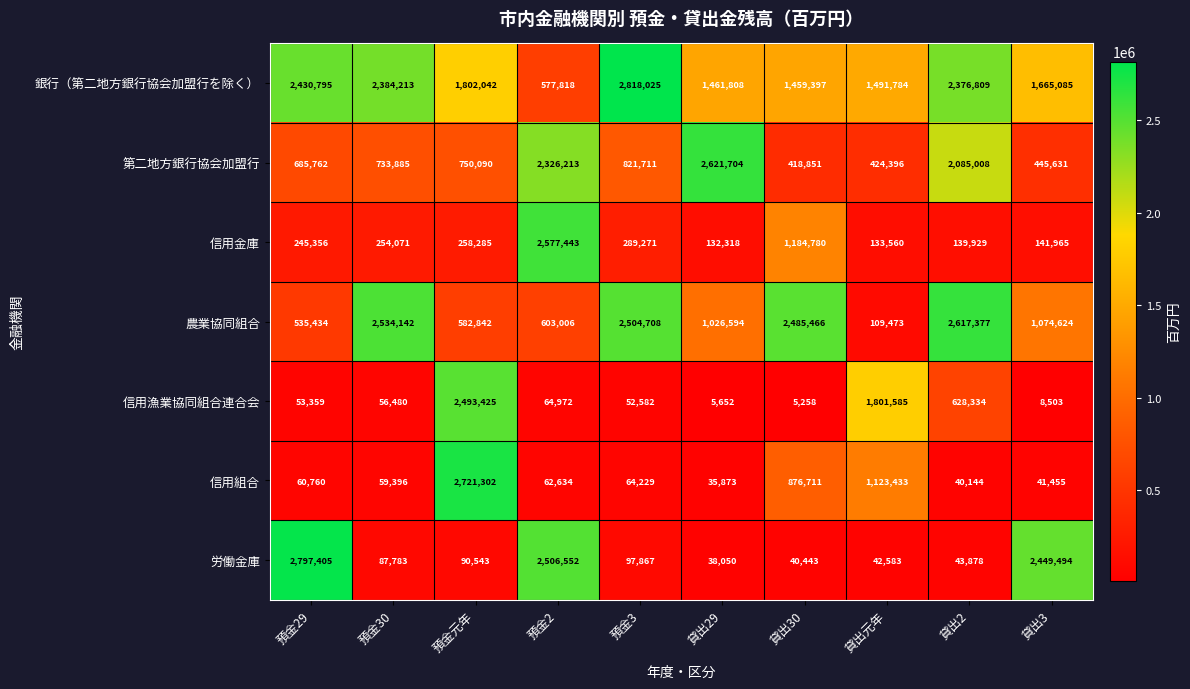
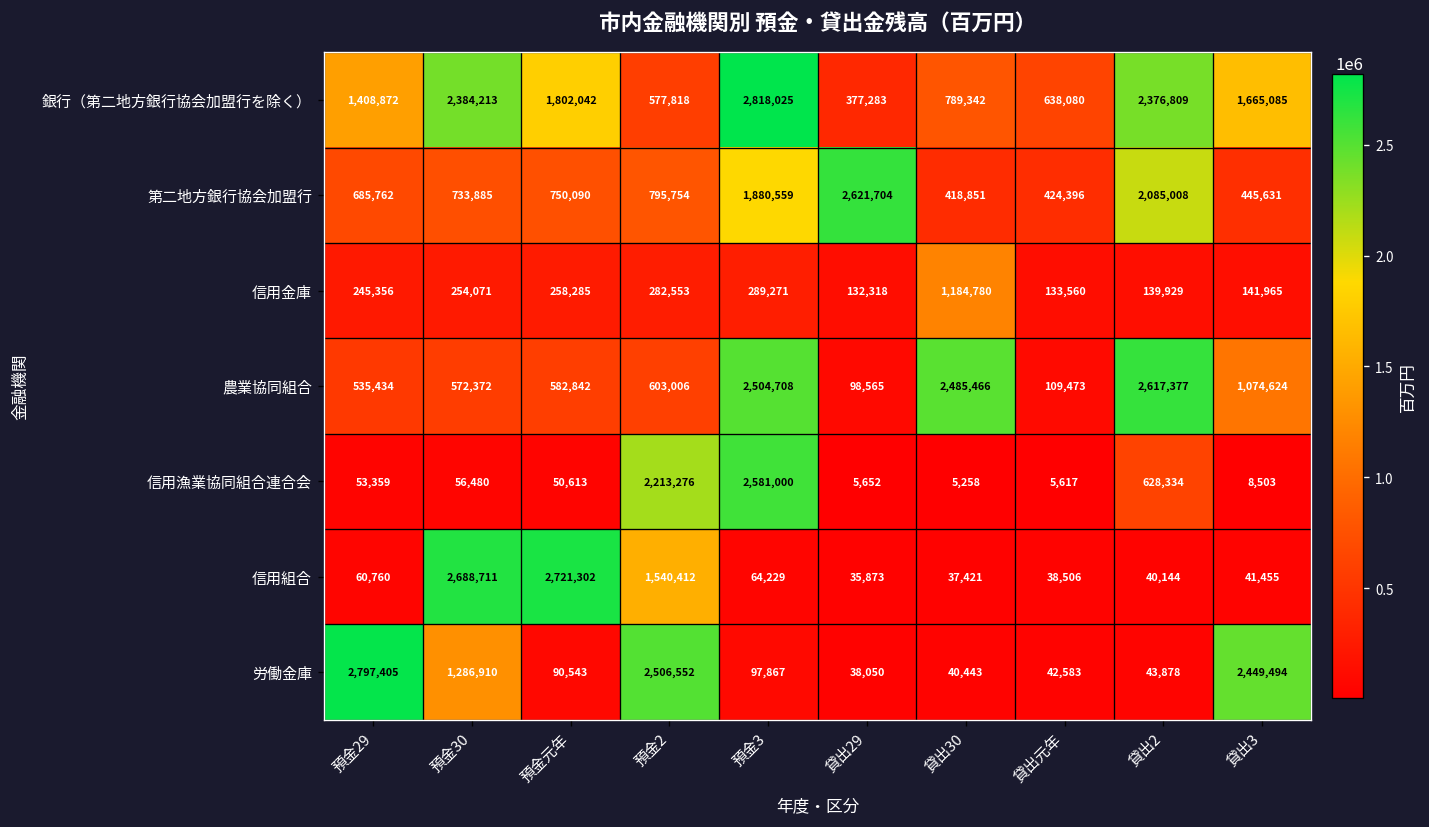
銀行（第二地方銀行協会加盟行を除く）, 預金29: 2,430,795 -> 1,408,872
銀行（第二地方銀行協会加盟行を除く）, 貸出29: 1,461,808 -> 377,283
銀行（第二地方銀行協会加盟行を除く）, 貸出30: 1,459,397 -> 789,342
銀行（第二地方銀行協会加盟行を除く）, 貸出元年: 1,491,784 -> 638,080
第二地方銀行協会加盟行, 預金2: 2,326,213 -> 795,754
第二地方銀行協会加盟行, 預金3: 821,711 -> 1,880,559
信用金庫, 預金2: 2,577,443 -> 282,553
農業協同組合, 預金30: 2,534,142 -> 572,372
農業協同組合, 貸出29: 1,026,594 -> 98,565
信用漁業協同組合連合会, 預金元年: 2,493,425 -> 50,613
信用漁業協同組合連合会, 預金2: 64,972 -> 2,213,276
信用漁業協同組合連合会, 預金3: 52,582 -> 2,581,000
信用漁業協同組合連合会, 貸出元年: 1,801,585 -> 5,617
信用組合, 預金30: 59,396 -> 2,688,711
信用組合, 預金2: 62,634 -> 1,540,412
信用組合, 貸出30: 876,711 -> 37,421
信用組合, 貸出元年: 1,123,433 -> 38,506
労働金庫, 預金30: 87,783 -> 1,286,910
